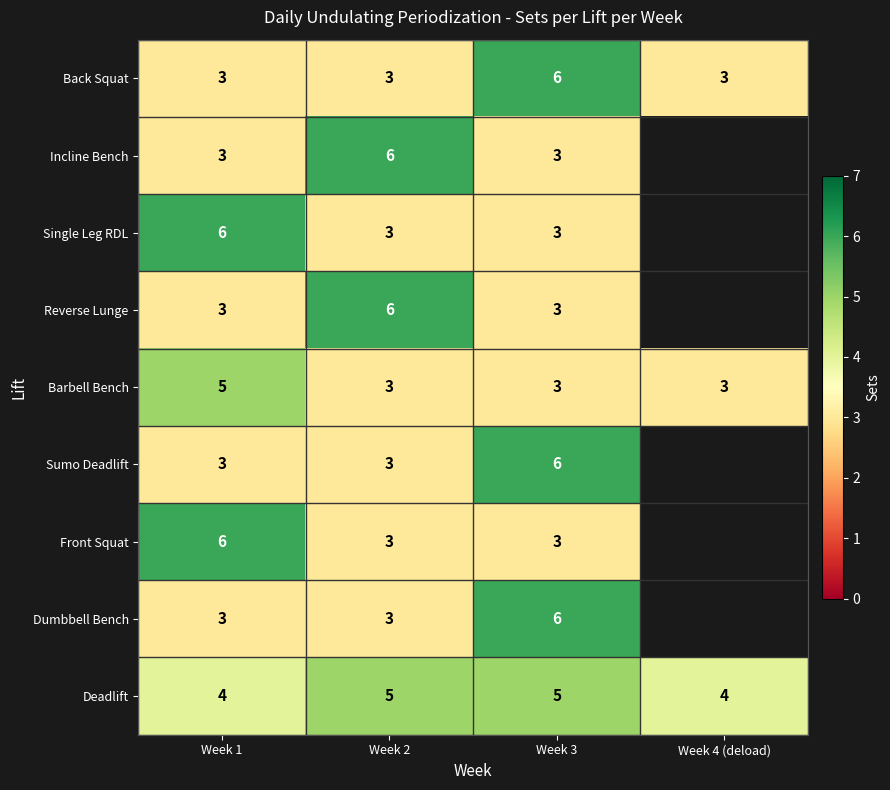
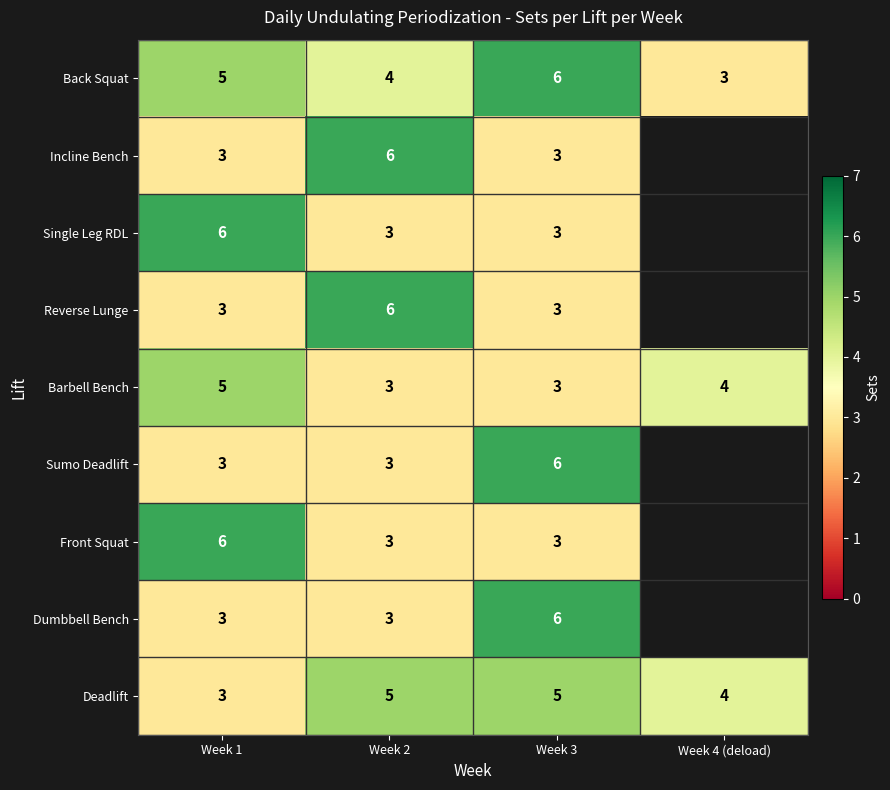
Back Squat, Week 1: 3 -> 5
Back Squat, Week 2: 3 -> 4
Barbell Bench, Week 4 (deload): 3 -> 4
Deadlift, Week 1: 4 -> 3
